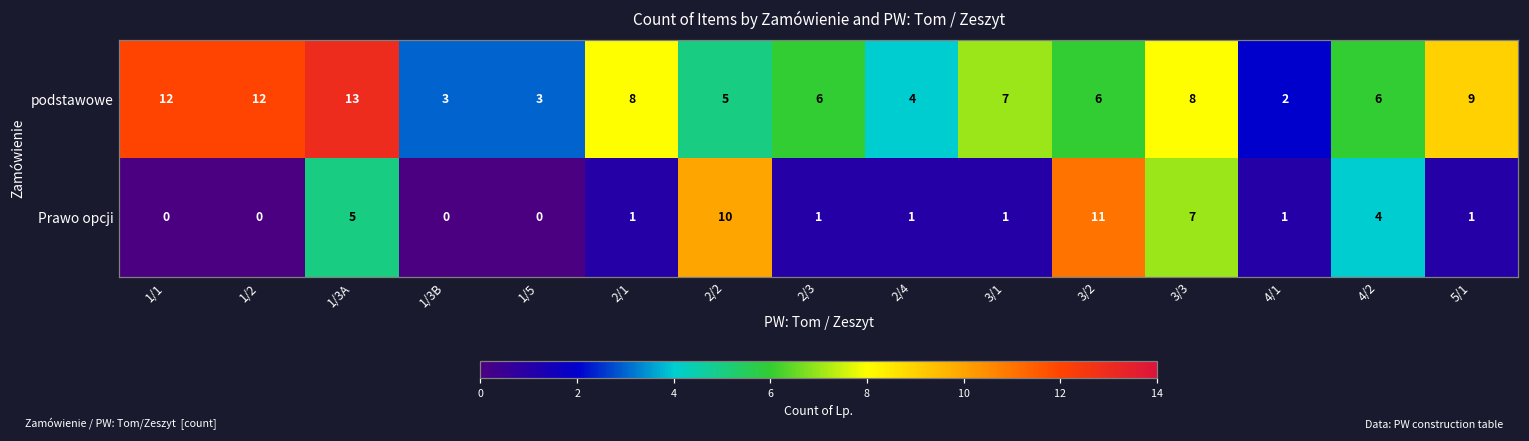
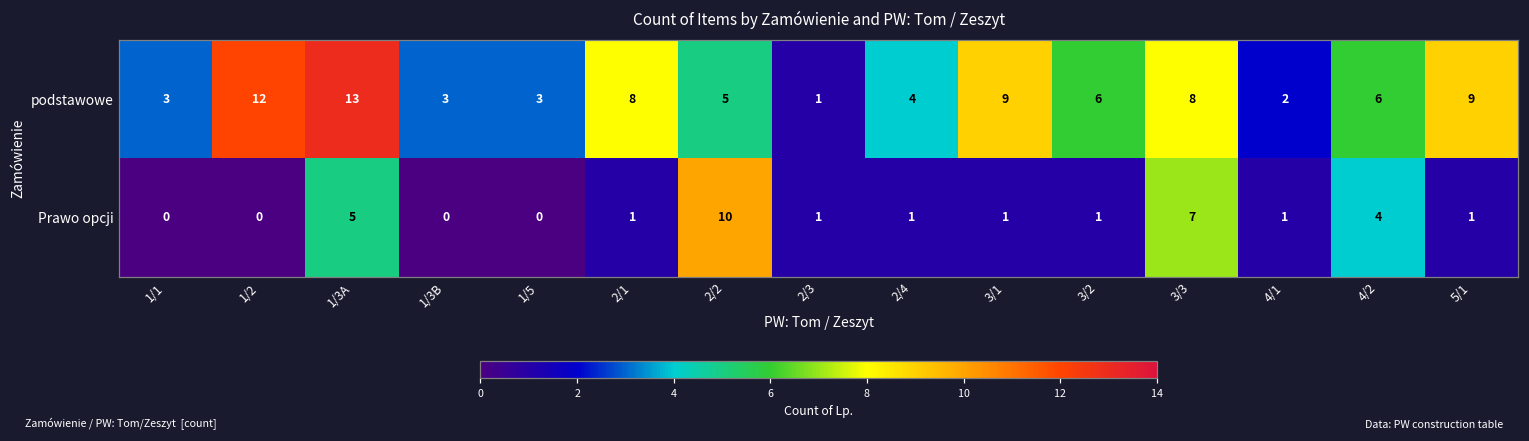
podstawowe, 1/1: 12 -> 3
podstawowe, 2/3: 6 -> 1
podstawowe, 3/1: 7 -> 9
Prawo opcji, 3/2: 11 -> 1
